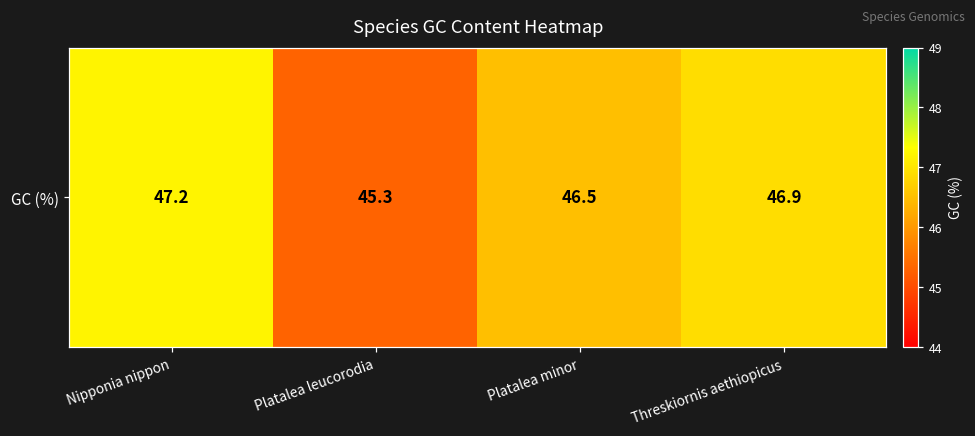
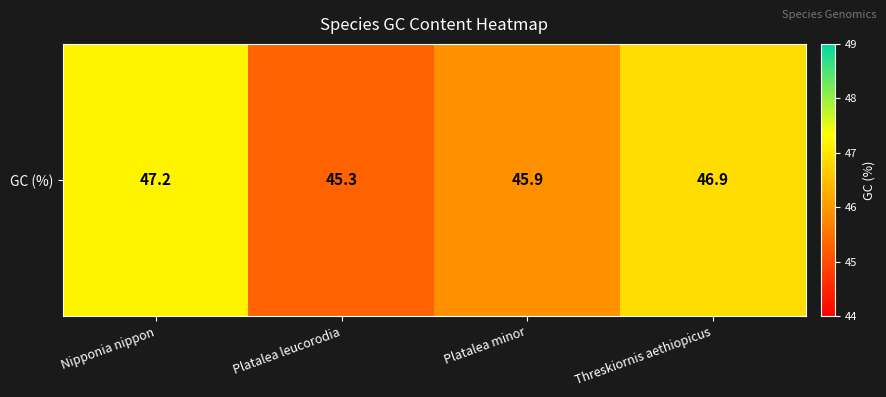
GC (%), Platalea minor: 46.5 -> 45.9
